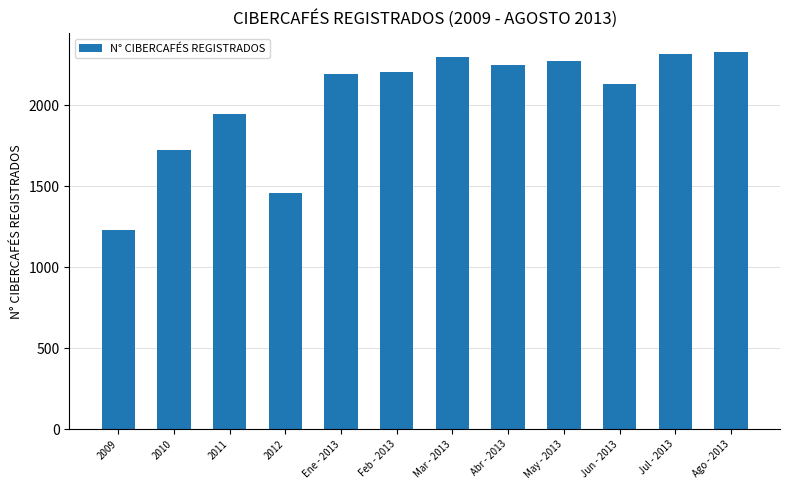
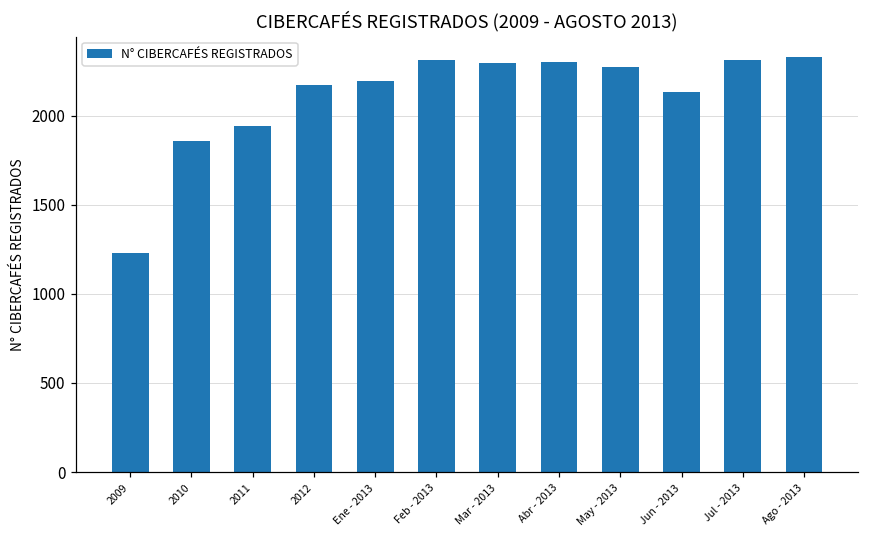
2010: 1730 -> 1860
2012: 1460 -> 2170
Feb - 2013: 2200 -> 2310
Abr - 2013: 2250 -> 2300
